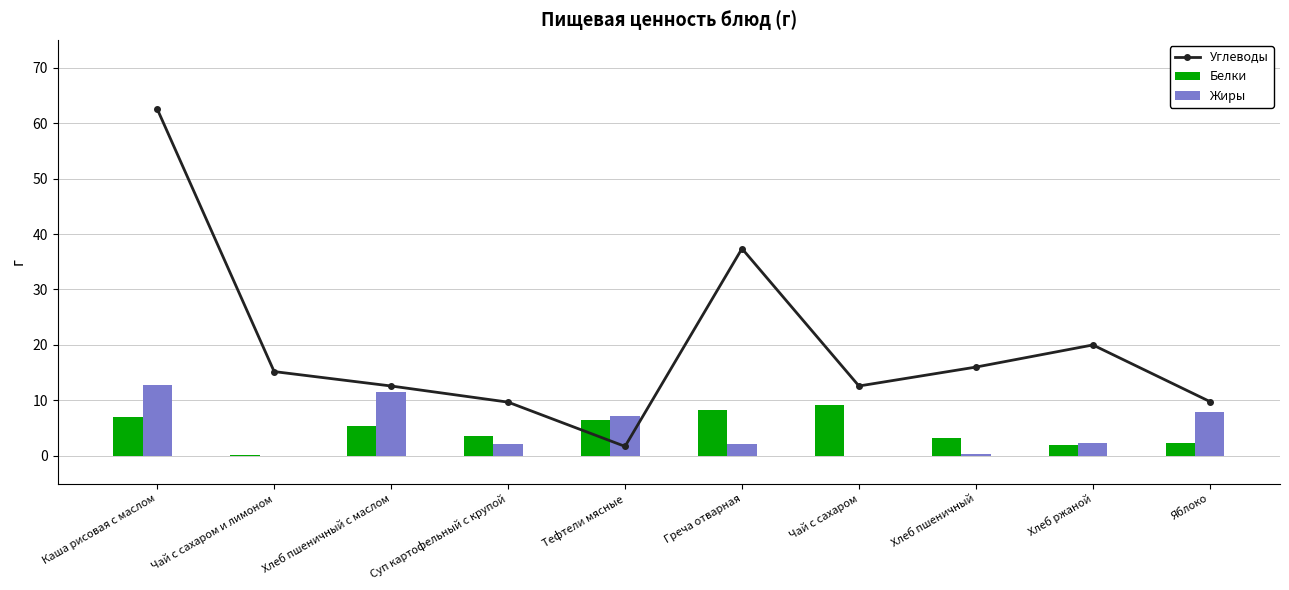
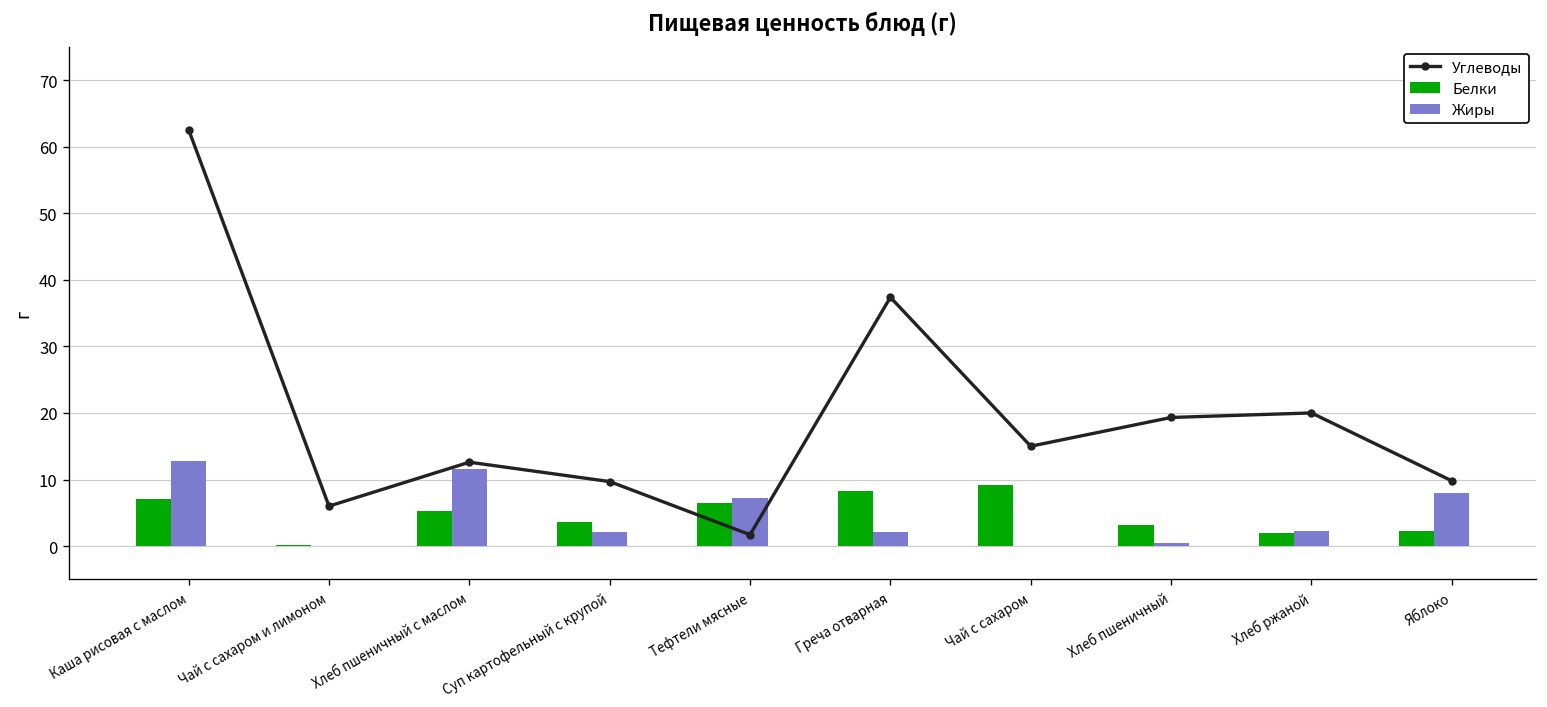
Углеводы, Чай с сахаром и лимоном: 15 -> 6
Углеводы, Чай с сахаром: 13 -> 15
Углеводы, Хлеб пшеничный: 16 -> 19
